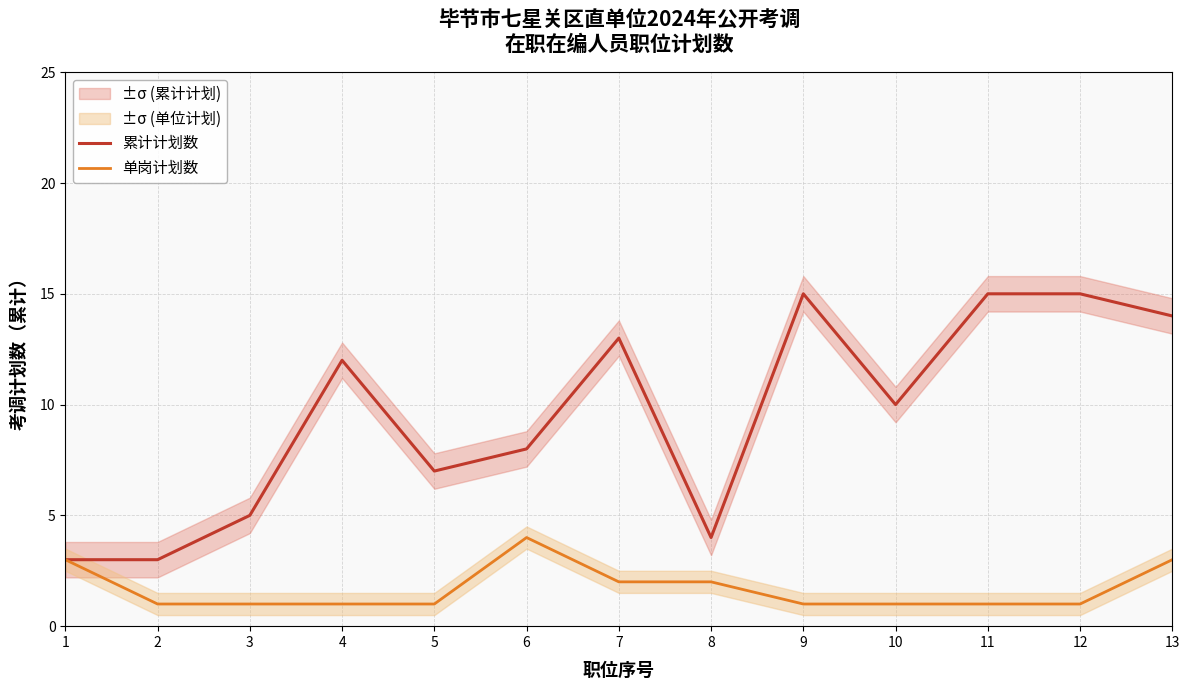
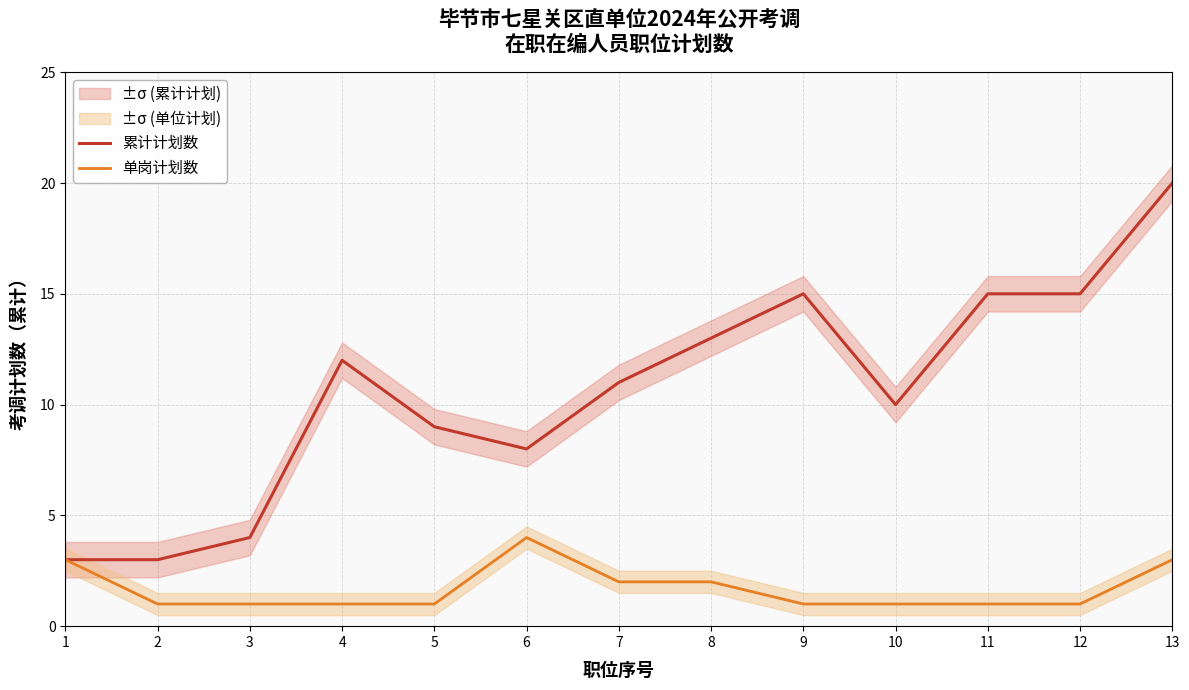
累计计划数, 3: 5 -> 4
累计计划数, 5: 7 -> 9
累计计划数, 7: 13 -> 11
累计计划数, 8: 4 -> 13
累计计划数, 13: 14 -> 20
